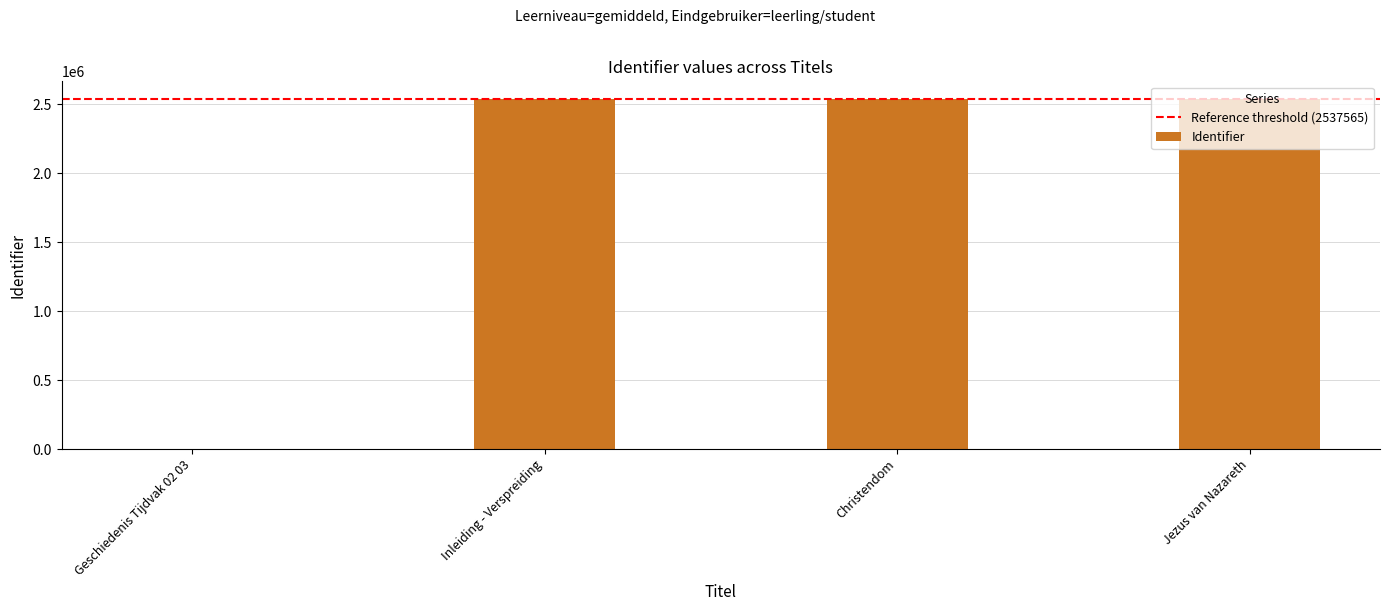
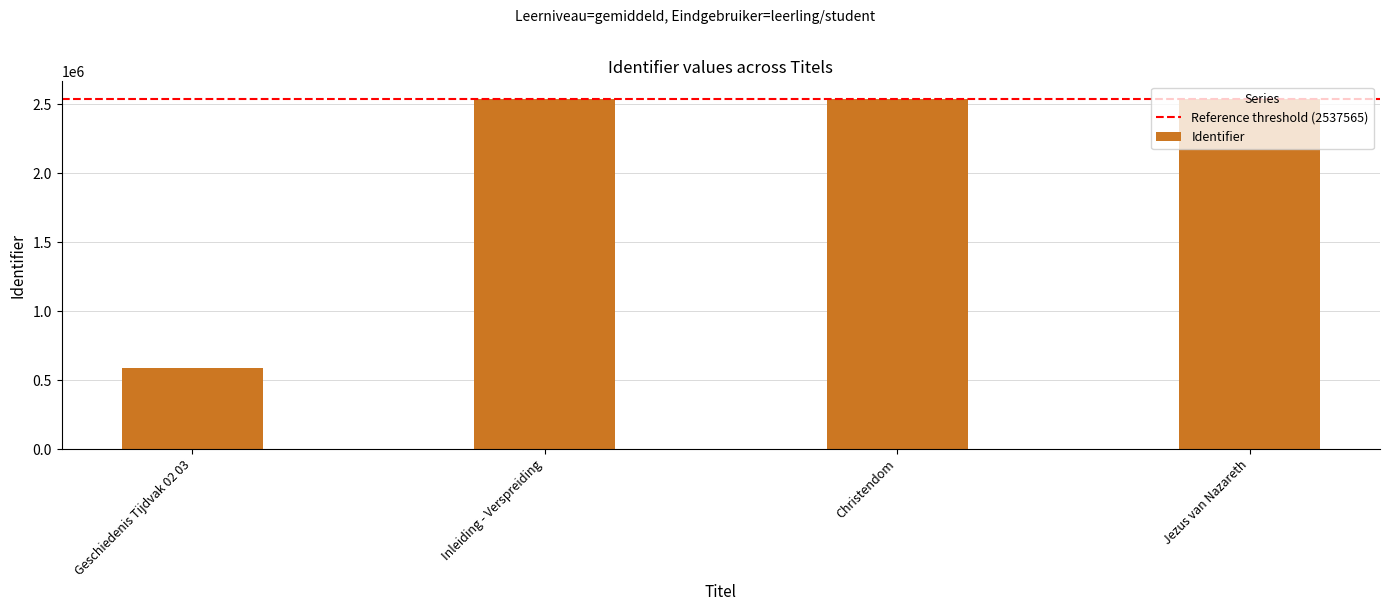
Geschiedenis Tijdvak 02 03: 0 -> 590000
